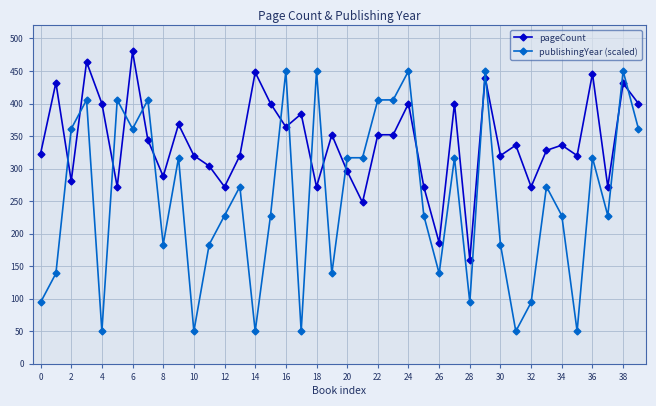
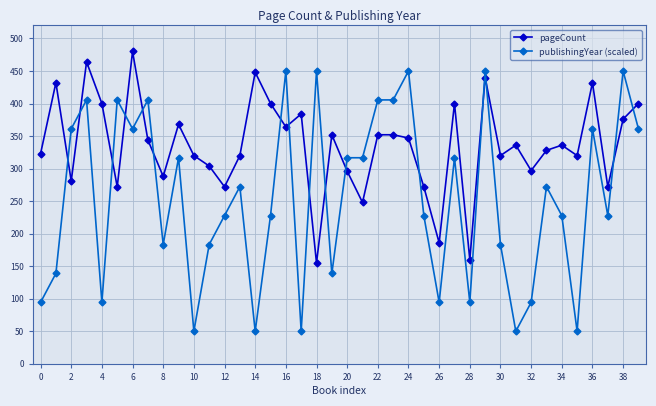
publishingYear (scaled), 4: 50 -> 90
pageCount, 18: 270 -> 160
pageCount, 24: 400 -> 350
publishingYear (scaled), 26: 140 -> 90
pageCount, 32: 270 -> 300
pageCount, 36: 450 -> 430
publishingYear (scaled), 36: 320 -> 360
pageCount, 38: 430 -> 380
